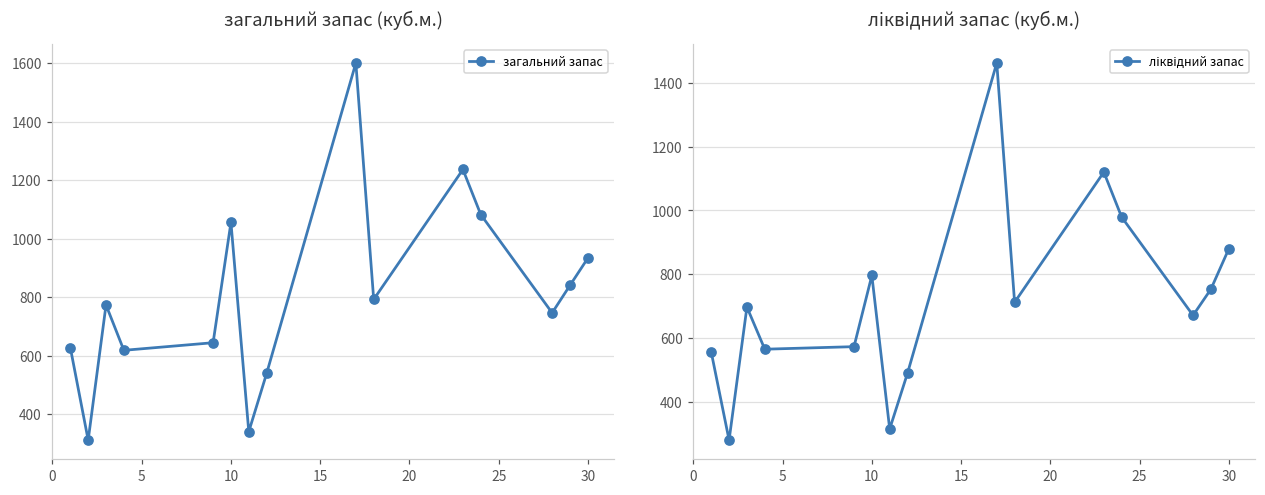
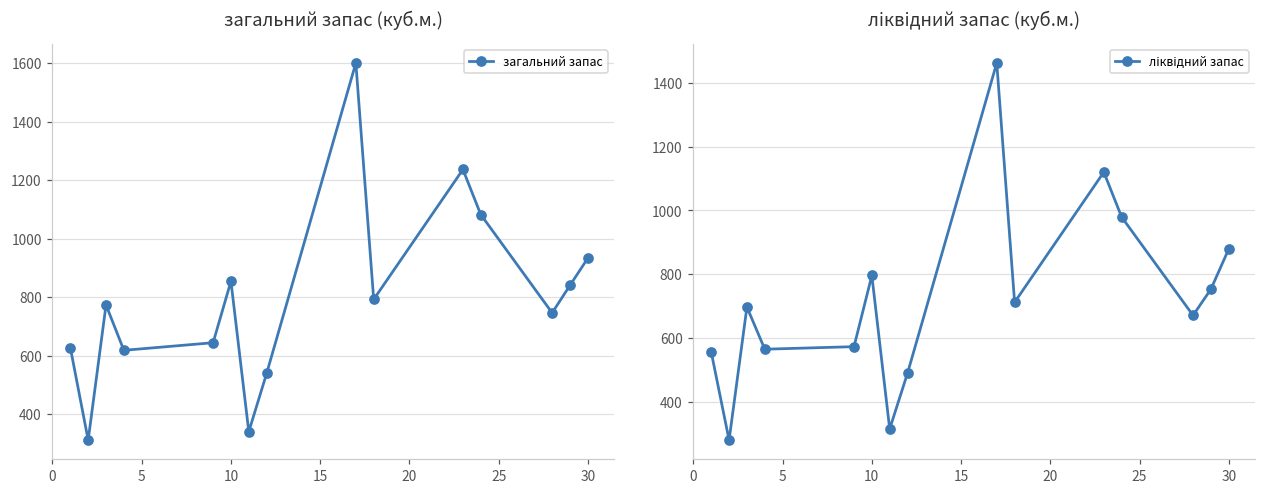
загальний запас (куб.м.), 10: 1060 -> 850
